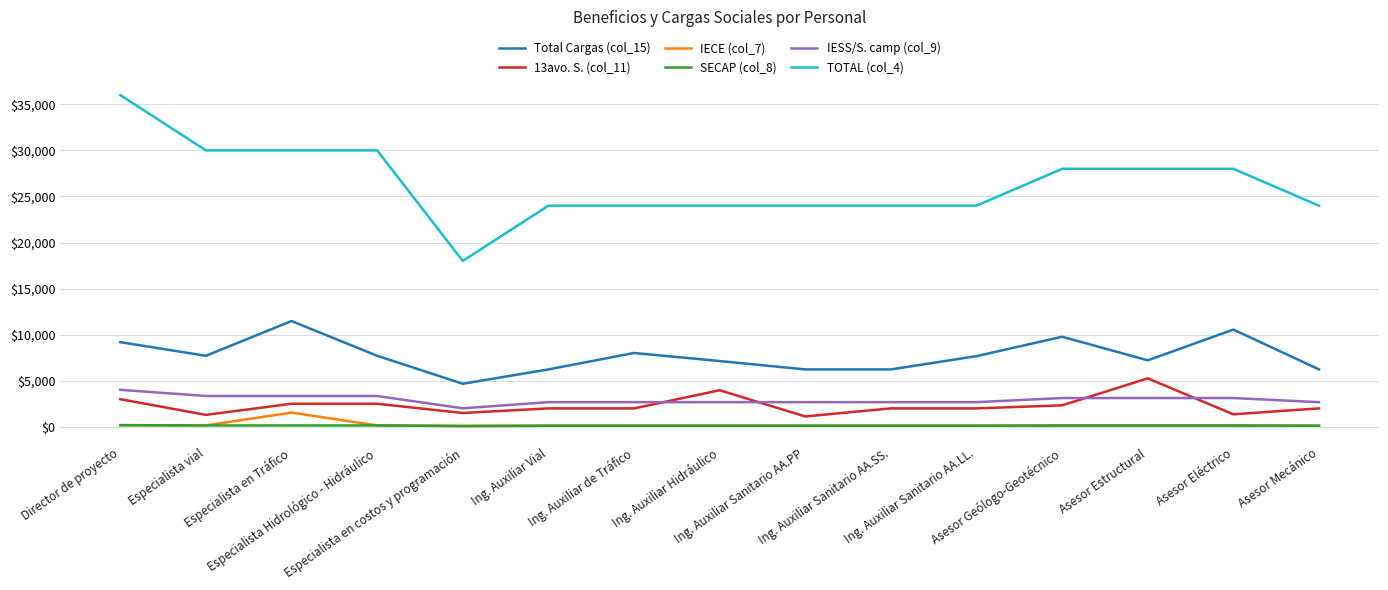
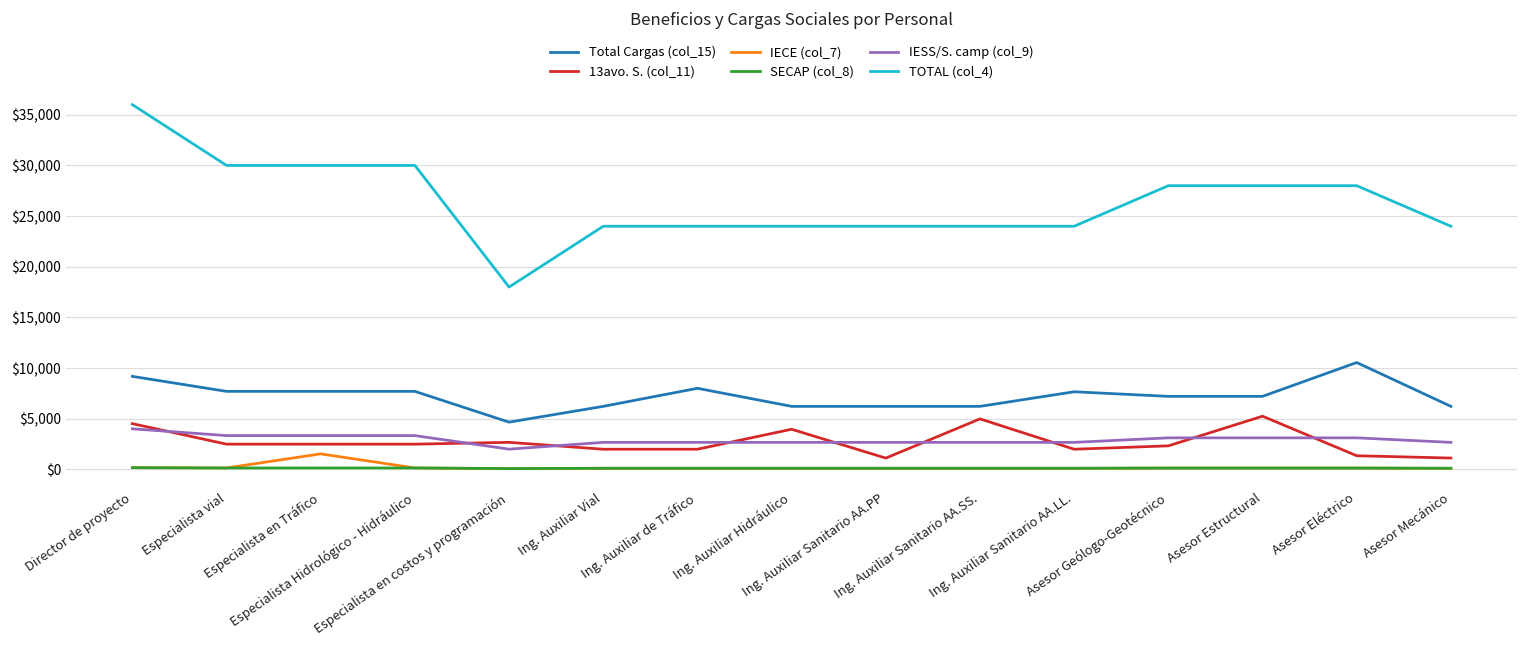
13avo. S. (col_11), Director de proyecto: $3,000 -> $5,000
13avo. S. (col_11), Especialista vial: $1,000 -> $3,000
Total Cargas (col_15), Especialista en Tráfico: $11,000 -> $8,000
13avo. S. (col_11), Especialista en costos y programación: $2,000 -> $3,000
Total Cargas (col_15), Ing. Auxiliar Hidráulico: $7,000 -> $6,000
13avo. S. (col_11), Ing. Auxiliar Sanitario AA.SS.: $2,000 -> $5,000
Total Cargas (col_15), Asesor Geólogo-Geotécnico: $10,000 -> $7,000
13avo. S. (col_11), Asesor Mecánico: $2,000 -> $1,000
